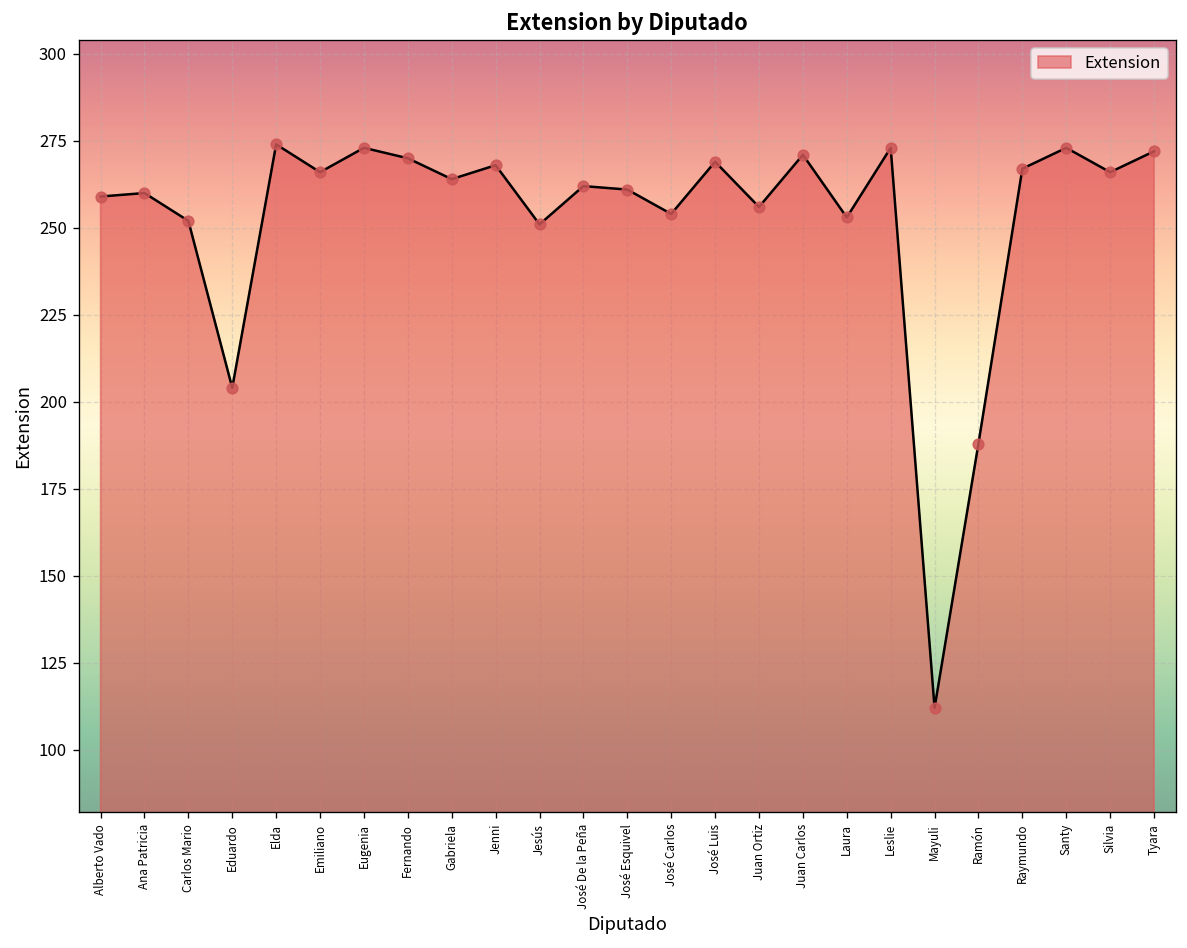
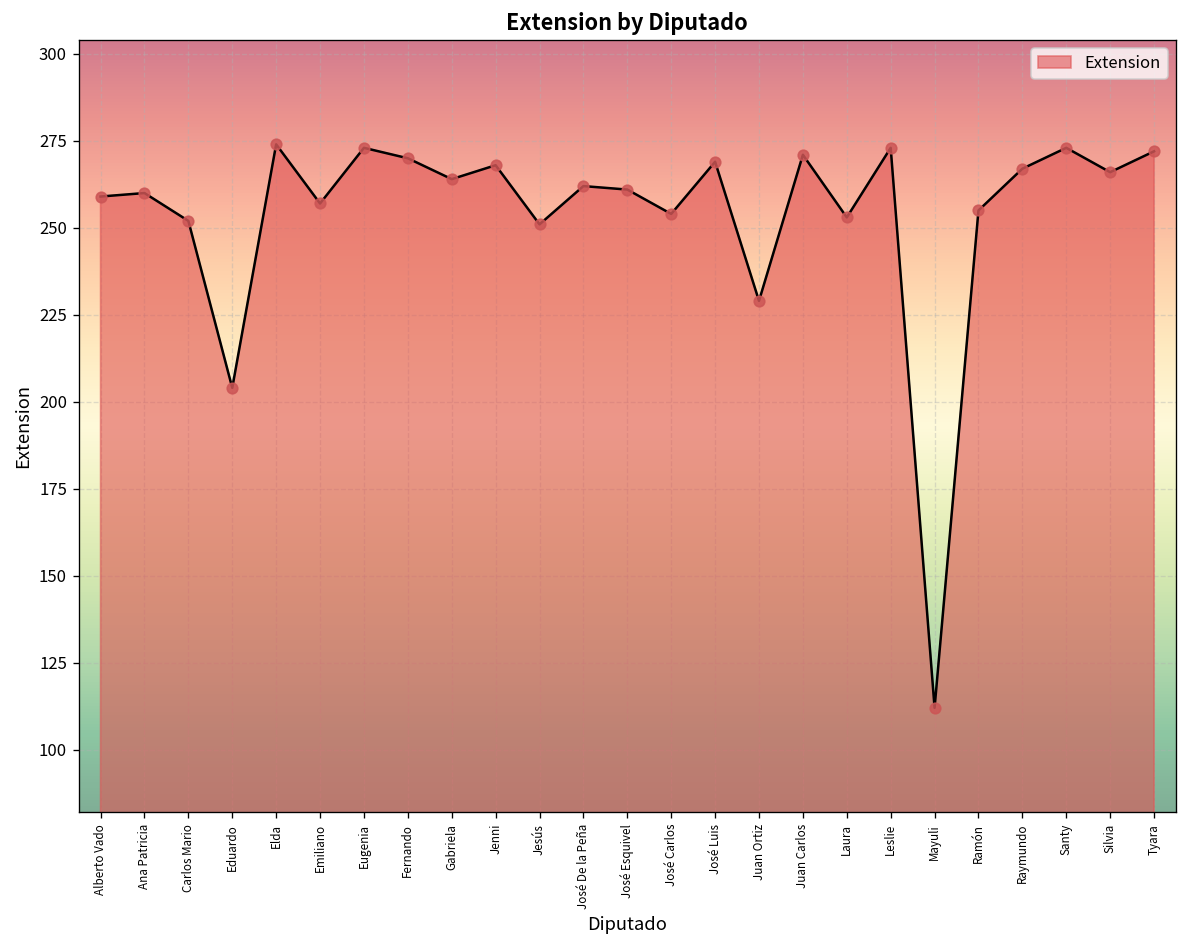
Emiliano: 266 -> 257
Juan Ortiz: 256 -> 229
Ramón: 188 -> 255
